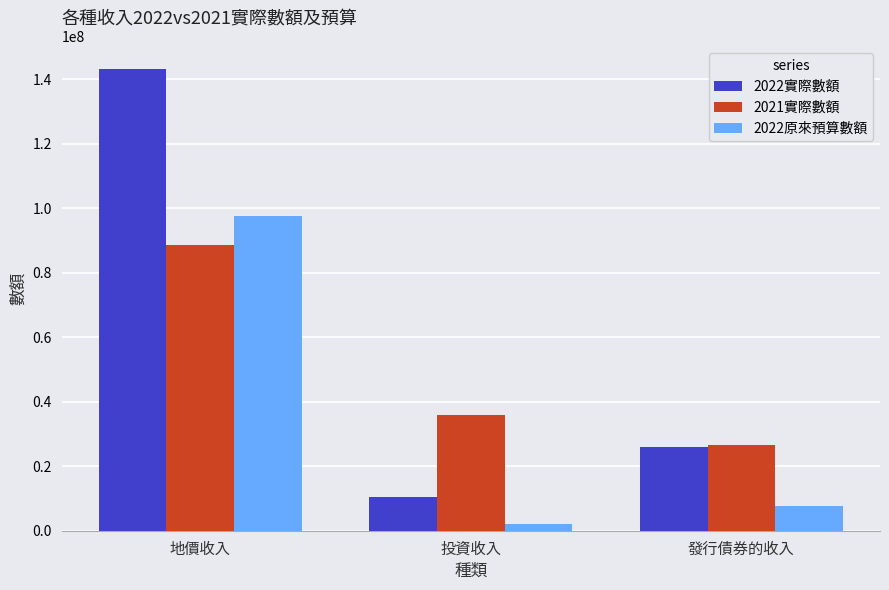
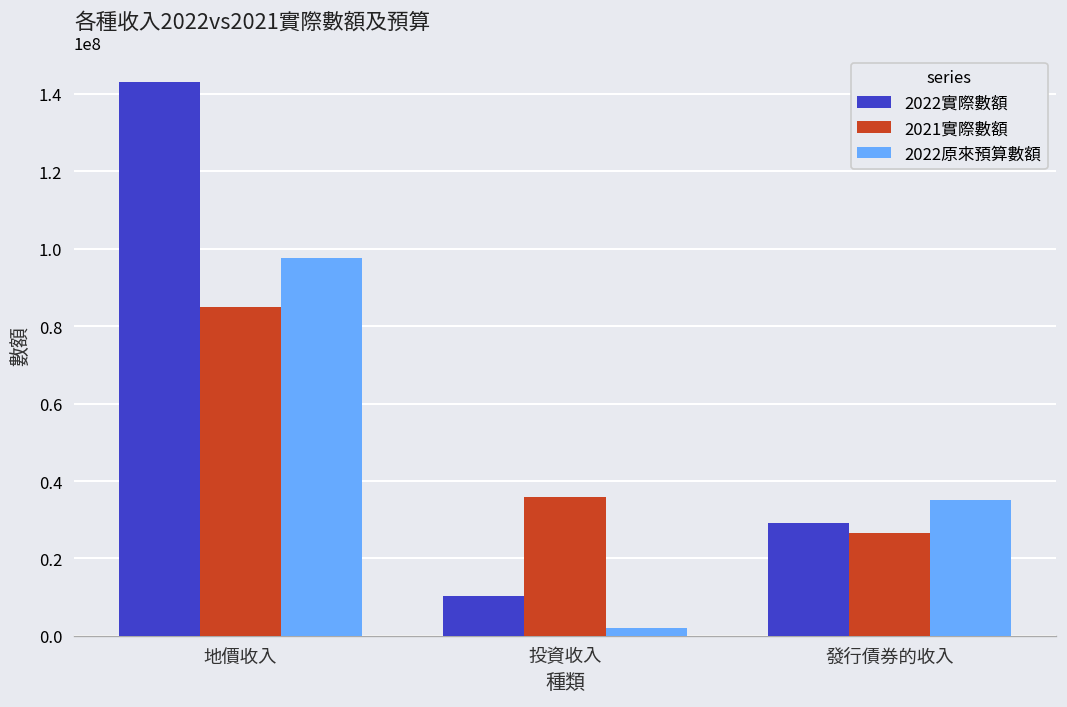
2021實際數額, 地價收入: 89000000 -> 85000000
2022實際數額, 發行債券的收入: 26000000 -> 29000000
2022原來預算數額, 發行債券的收入: 8000000 -> 35000000
